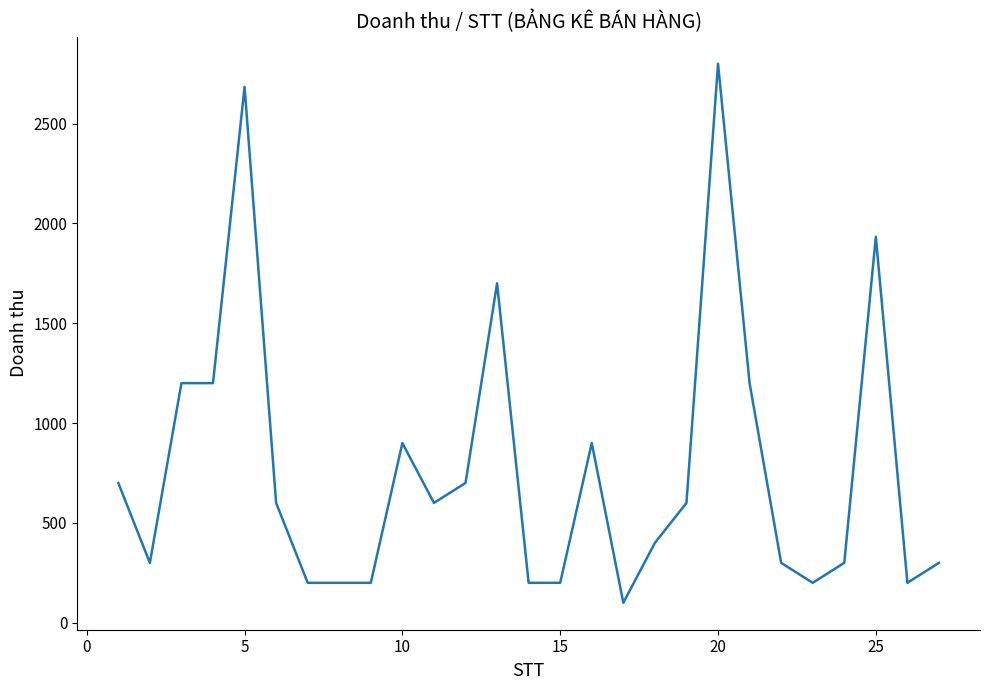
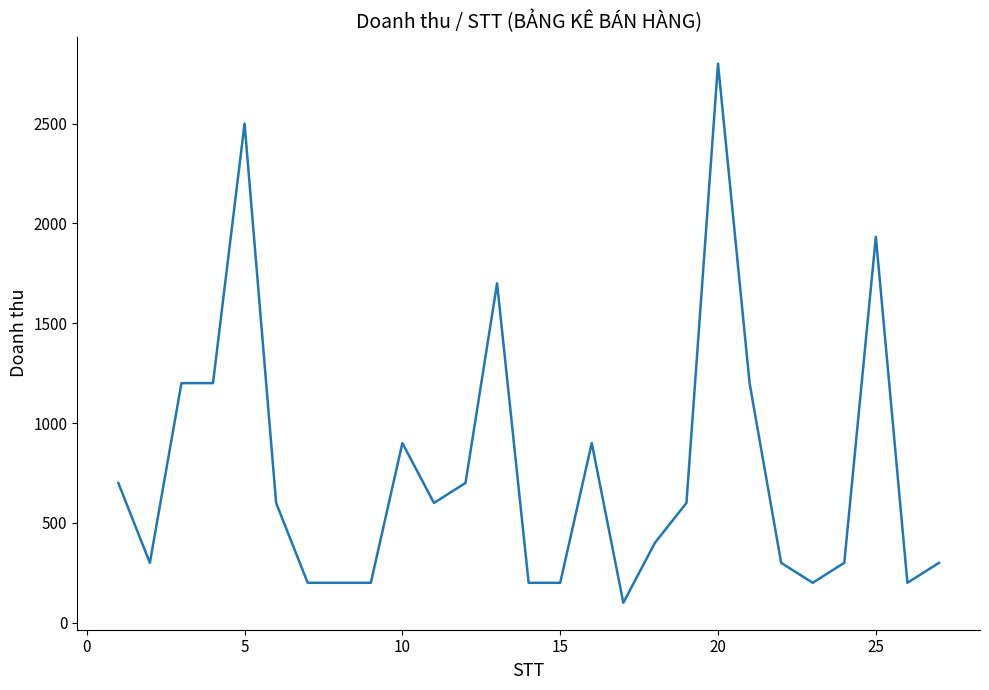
5: 2680 -> 2500
